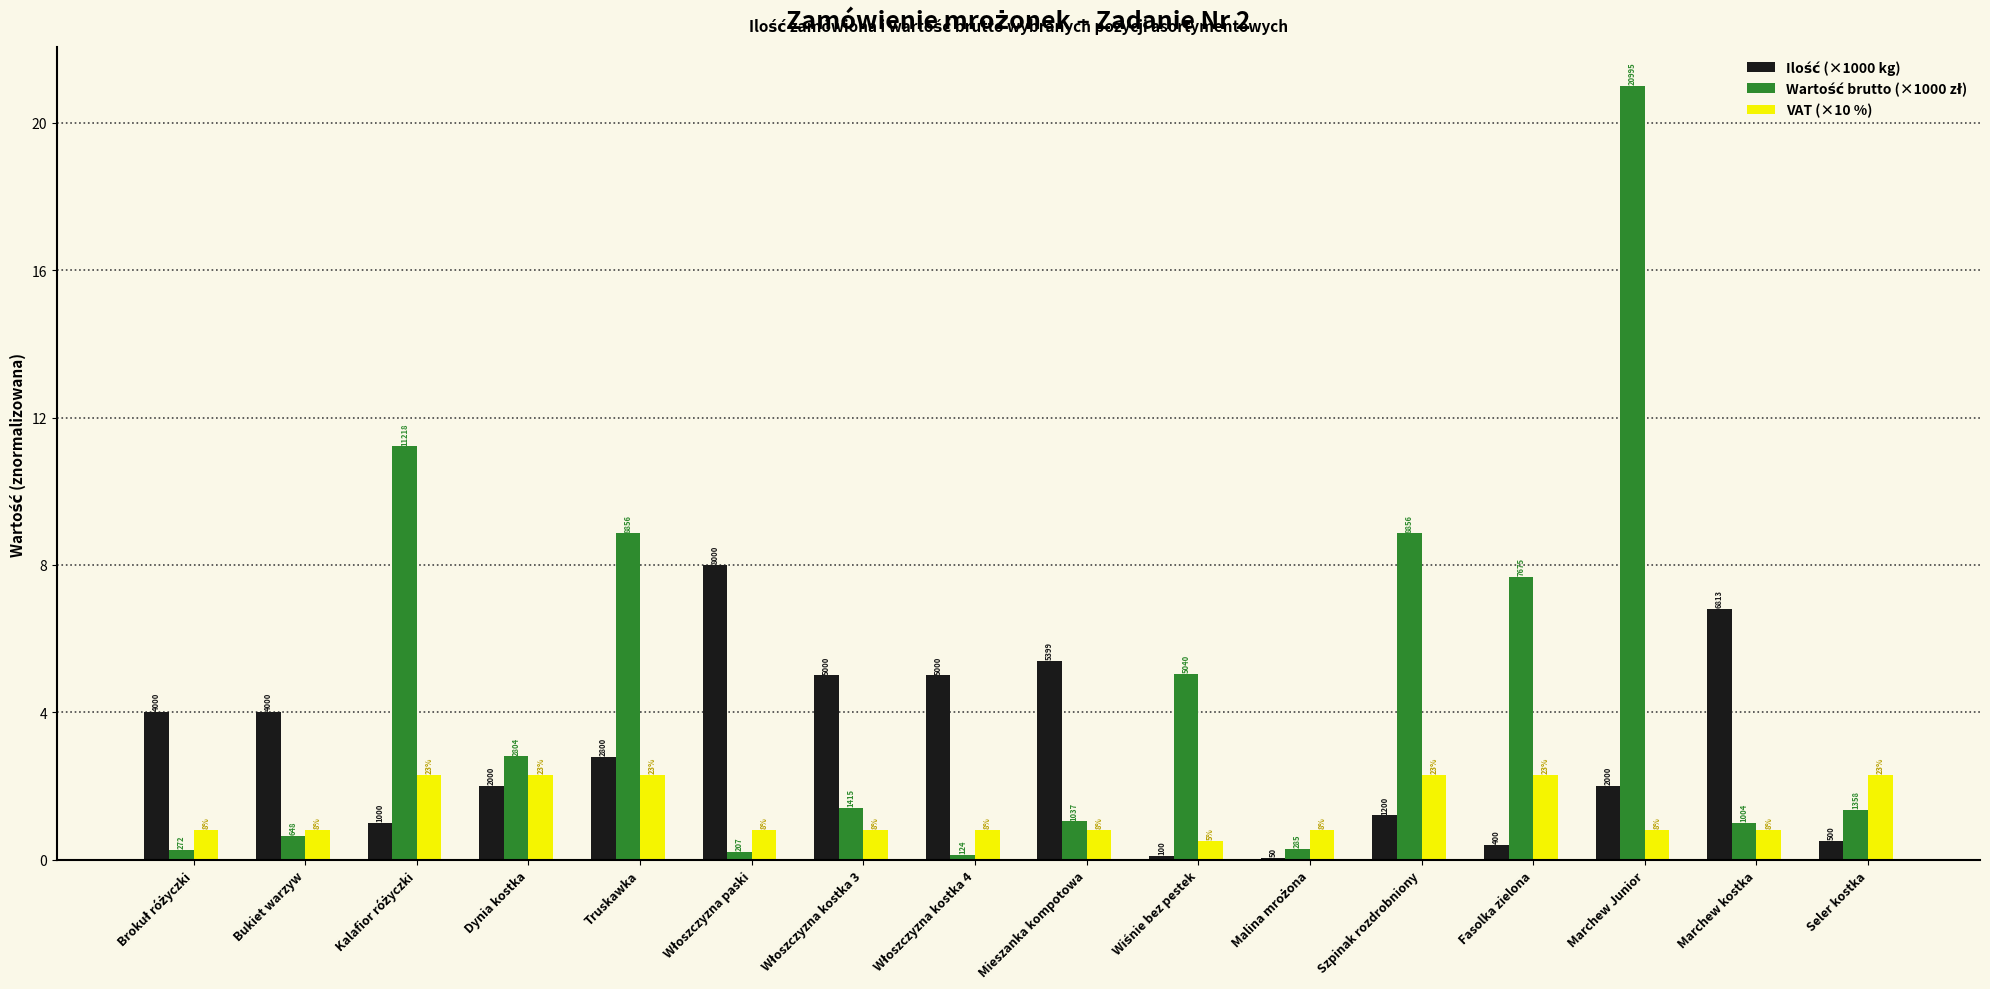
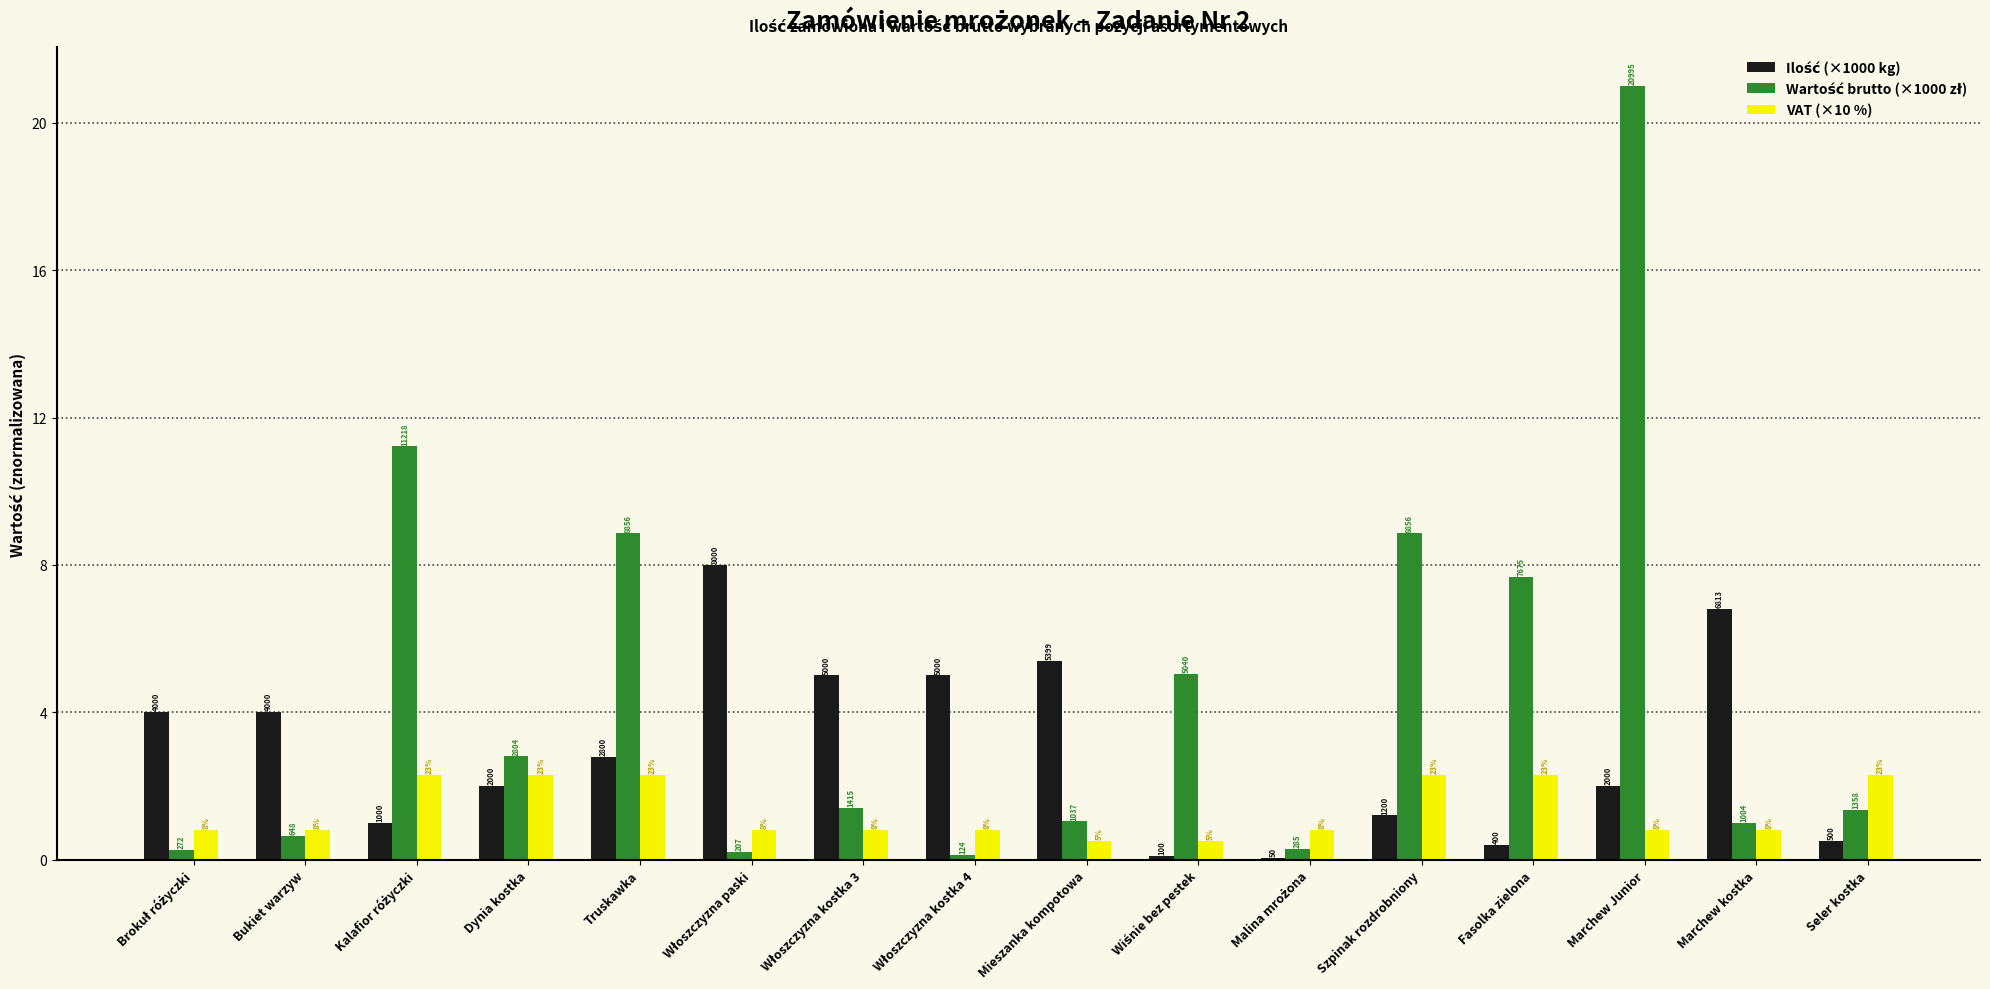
VAT (×10 %), Mieszanka kompotowa: 8% -> 5%
